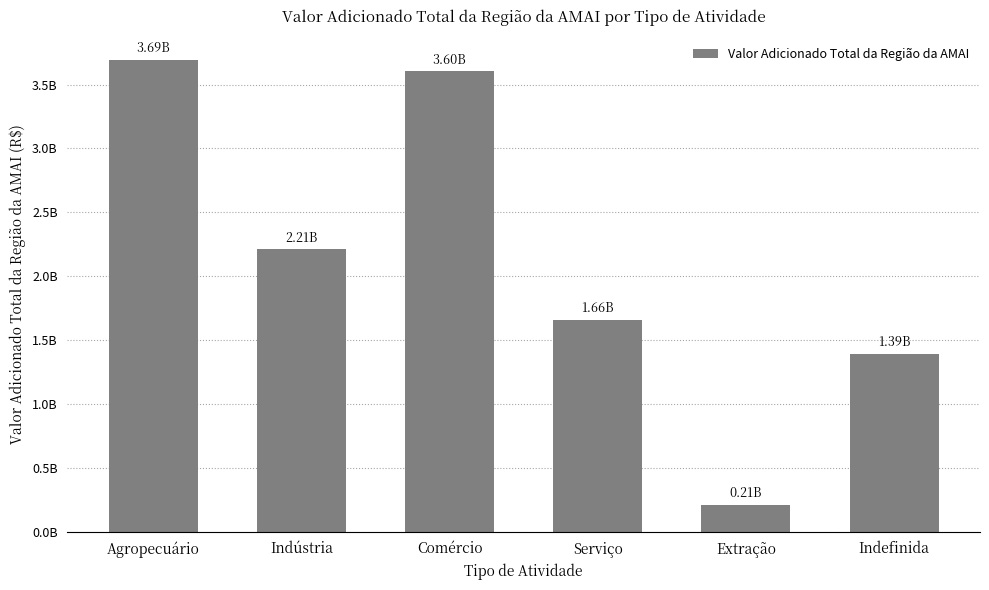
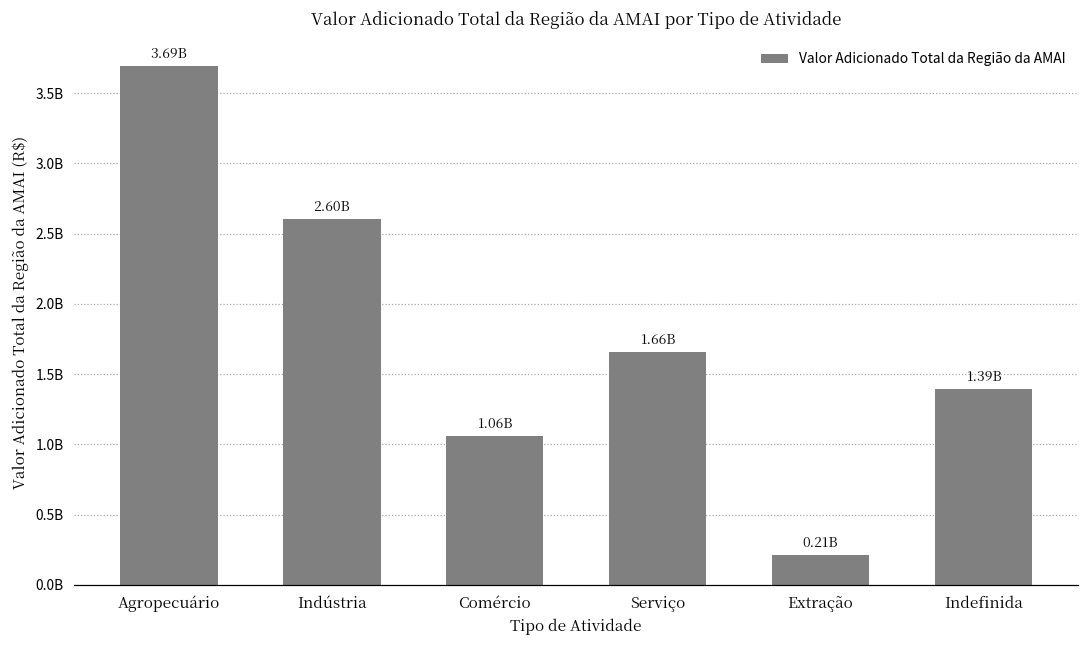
Indústria: 2.21B -> 2.60B
Comércio: 3.60B -> 1.06B
